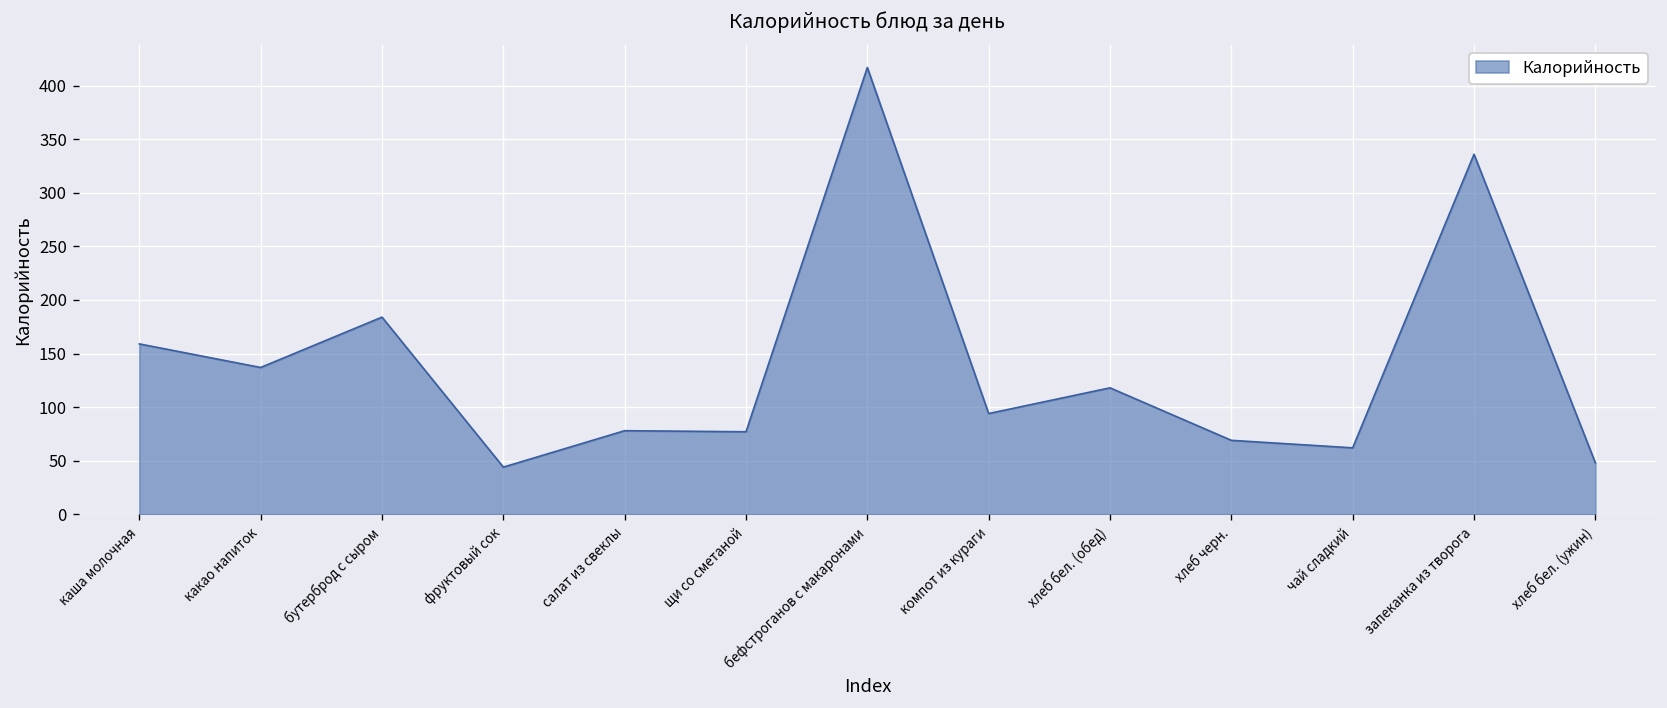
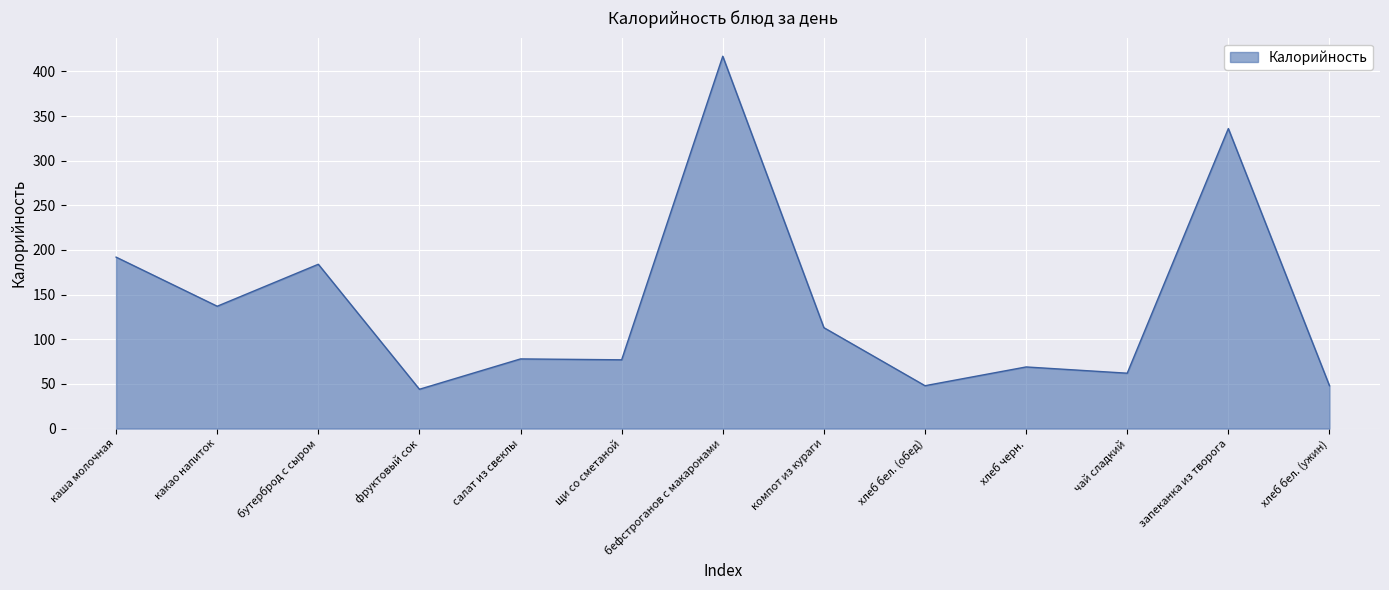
каша молочная: 160 -> 190
компот из кураги: 90 -> 110
хлеб бел. (обед): 120 -> 50
